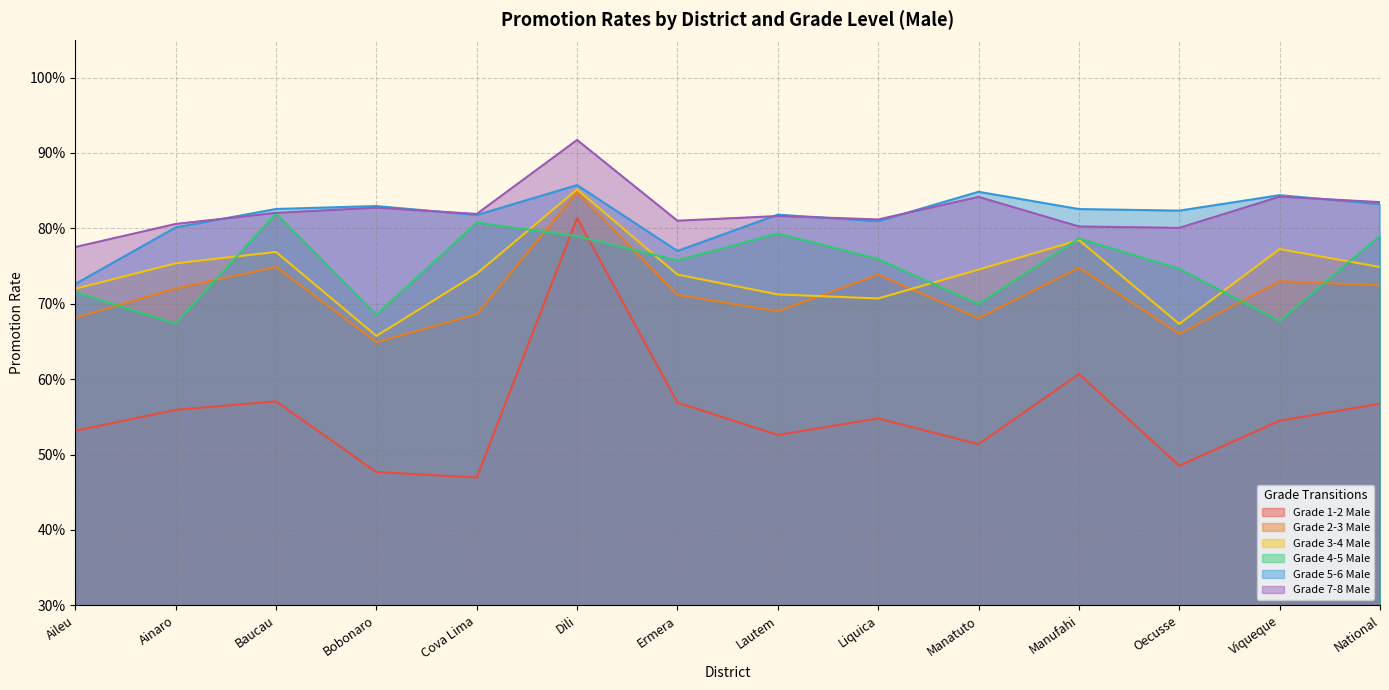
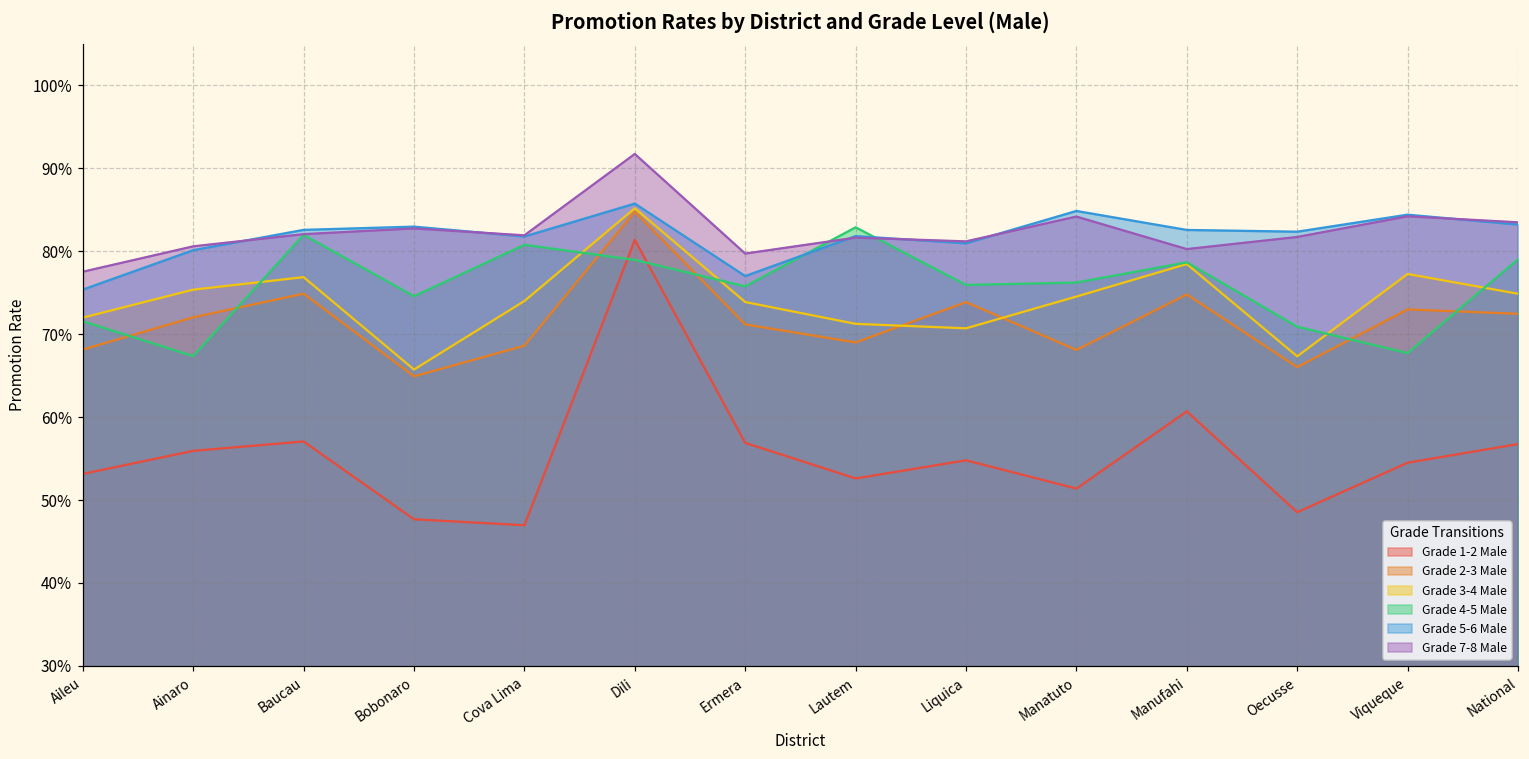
Grade 5-6 Male, Aileu: 73% -> 75%
Grade 4-5 Male, Bobonaro: 69% -> 75%
Grade 7-8 Male, Ermera: 81% -> 80%
Grade 4-5 Male, Lautem: 79% -> 83%
Grade 4-5 Male, Manatuto: 70% -> 76%
Grade 4-5 Male, Oecusse: 75% -> 71%
Grade 7-8 Male, Oecusse: 80% -> 82%
